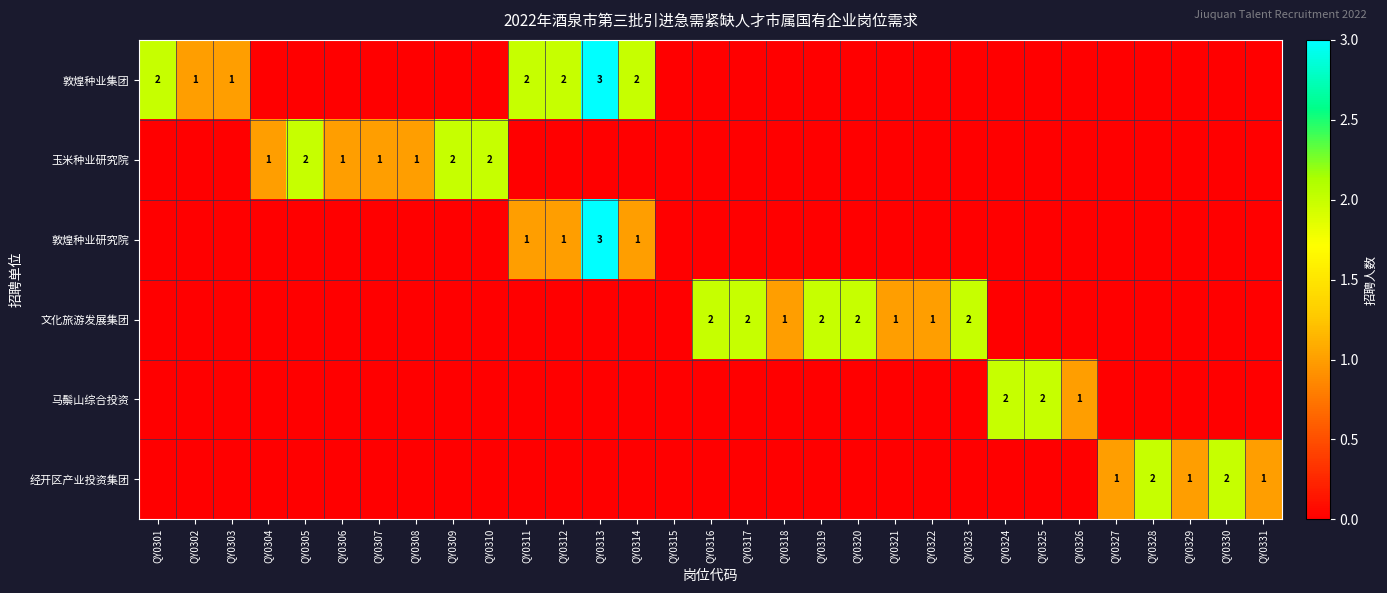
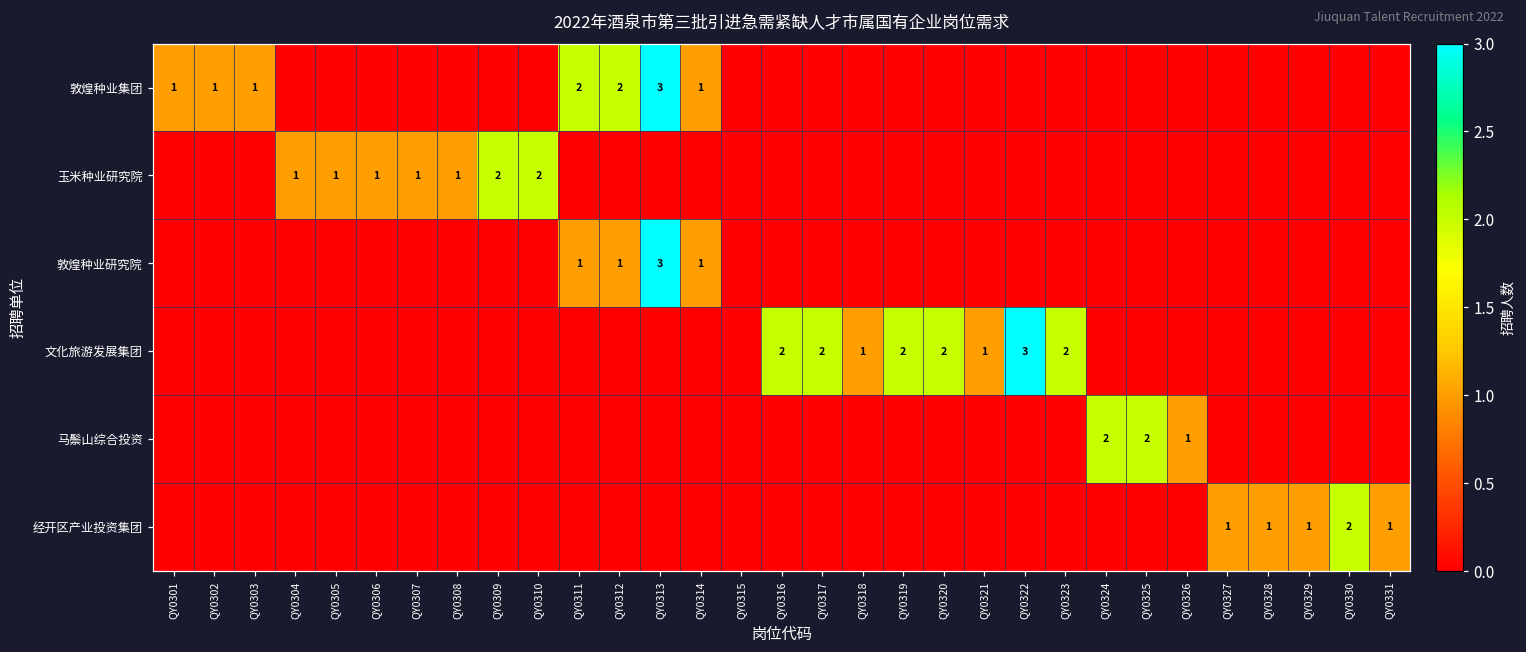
敦煌种业集团, QY0301: 2 -> 1
敦煌种业集团, QY0314: 2 -> 1
玉米种业研究院, QY0305: 2 -> 1
文化旅游发展集团, QY0322: 1 -> 3
经开区产业投资集团, QY0328: 2 -> 1
